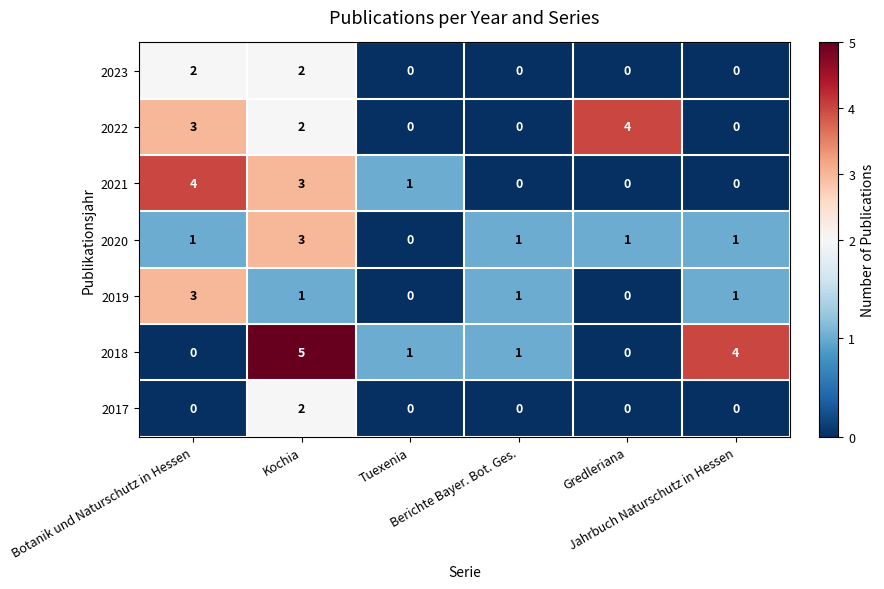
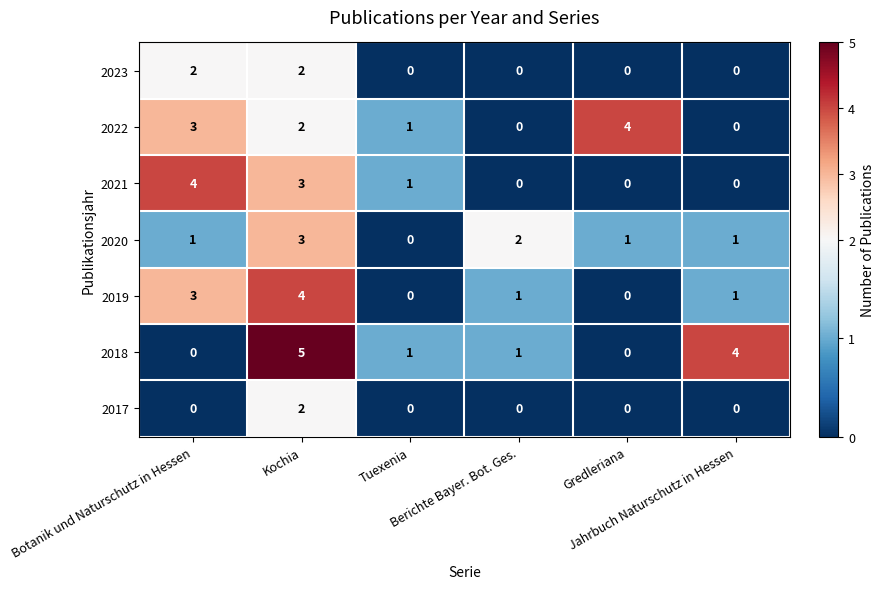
2022, Tuexenia: 0 -> 1
2020, Berichte Bayer. Bot. Ges.: 1 -> 2
2019, Kochia: 1 -> 4
